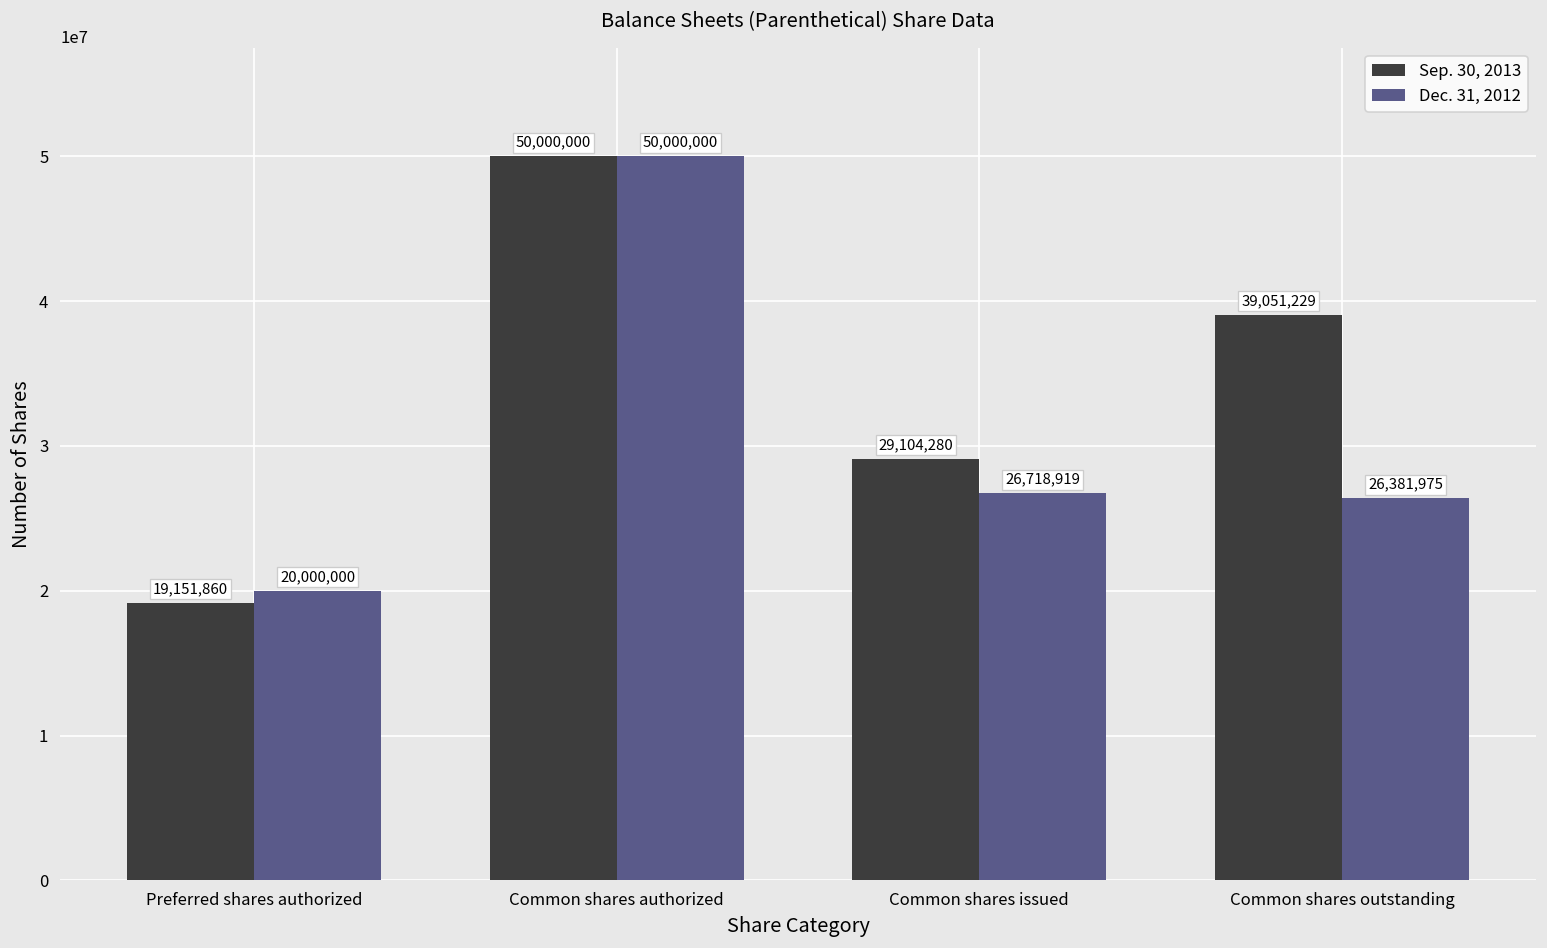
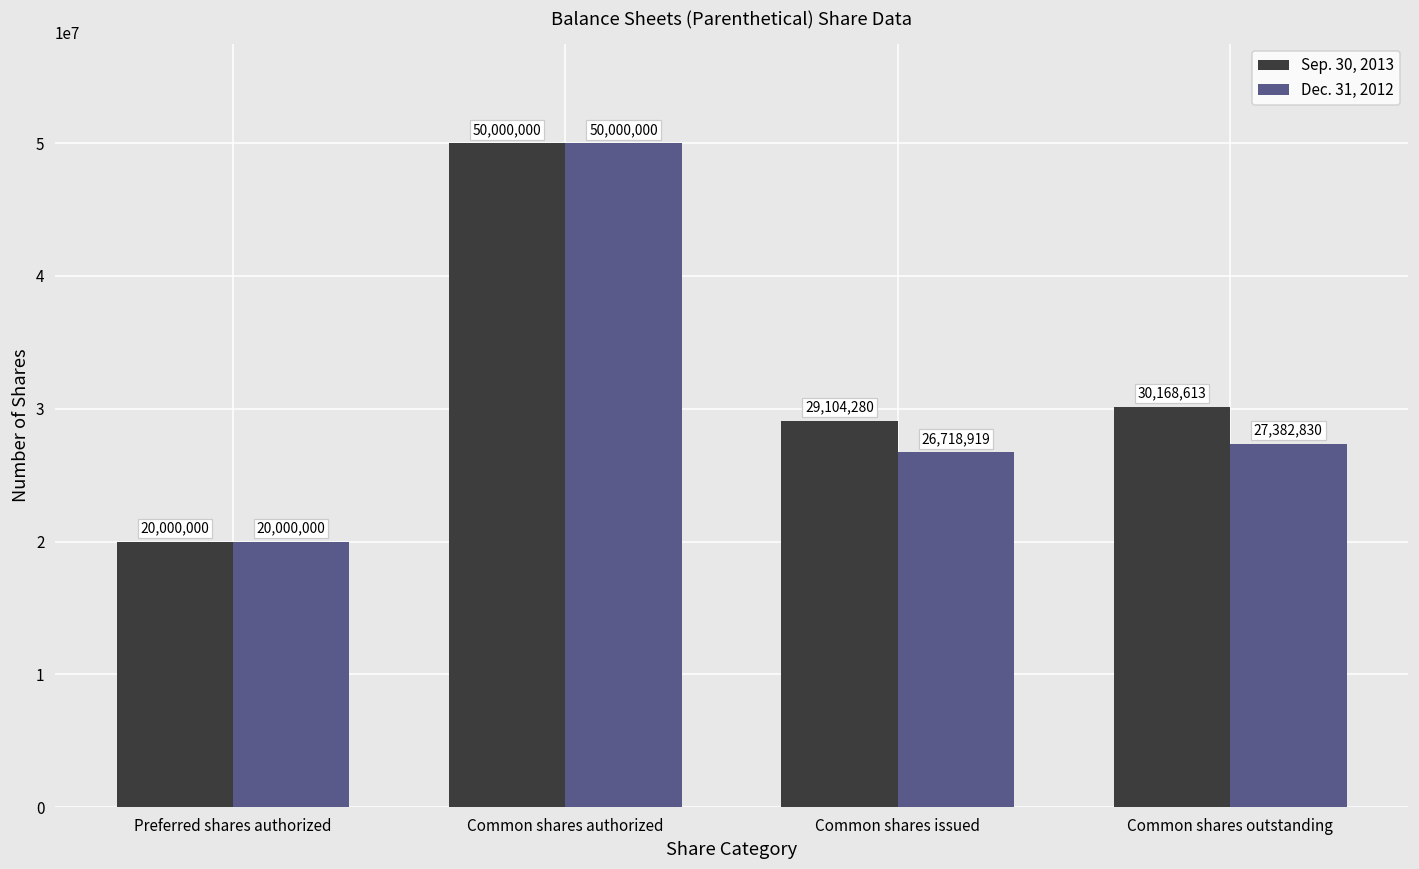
Sep. 30, 2013, Preferred shares authorized: 19,151,860 -> 20,000,000
Sep. 30, 2013, Common shares outstanding: 39,051,229 -> 30,168,613
Dec. 31, 2012, Common shares outstanding: 26,381,975 -> 27,382,830
